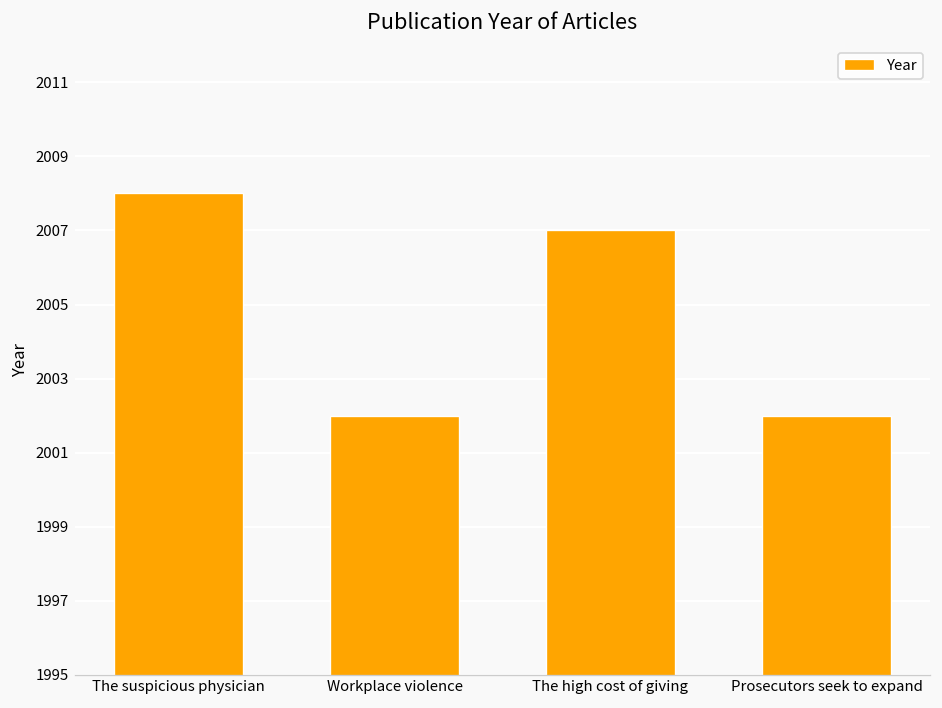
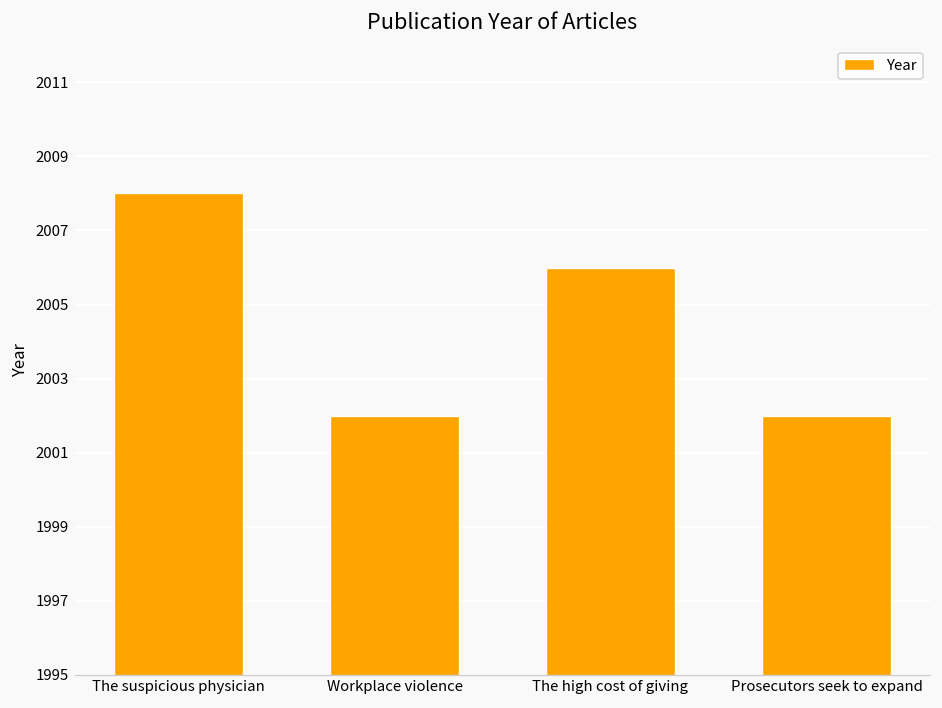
The high cost of giving: 2007 -> 2006
